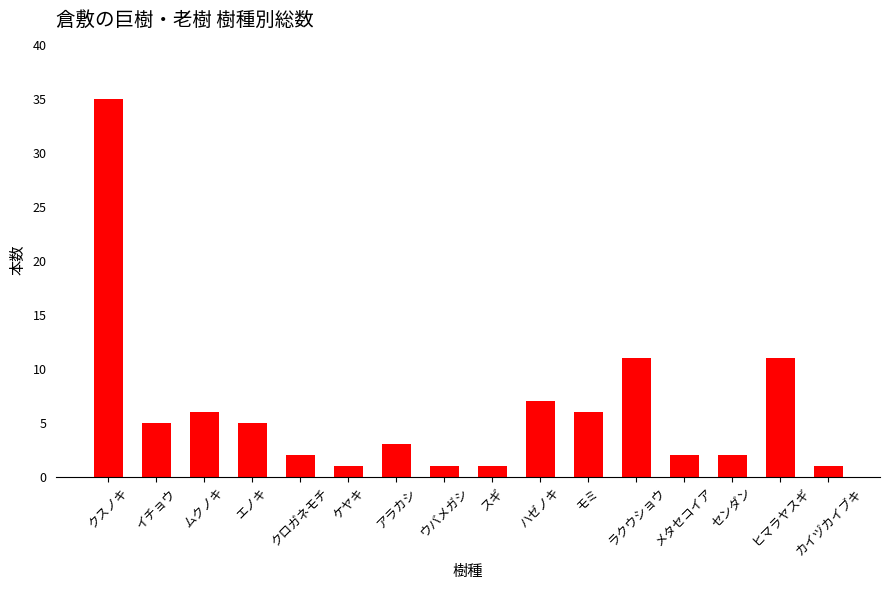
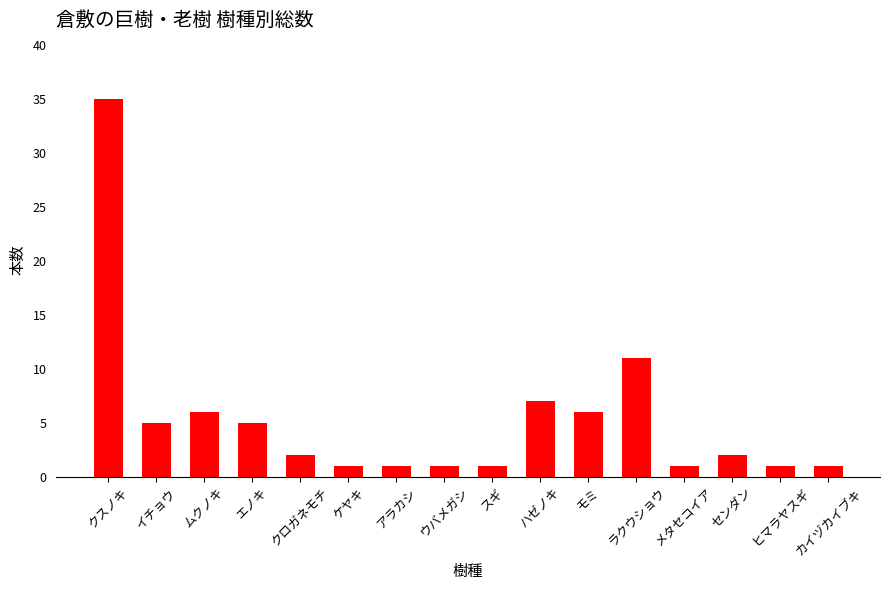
アラカシ: 3 -> 1
メタセコイア: 2 -> 1
ヒマラヤスギ: 11 -> 1
